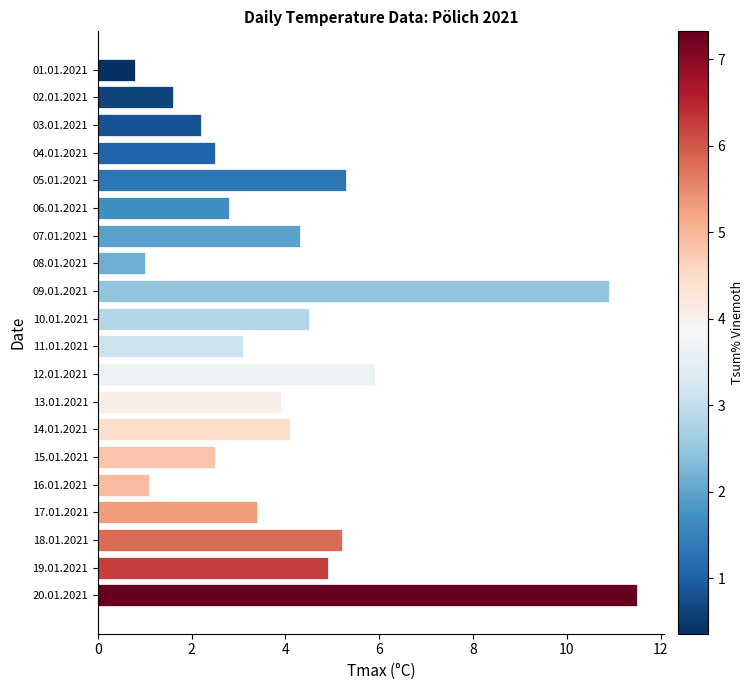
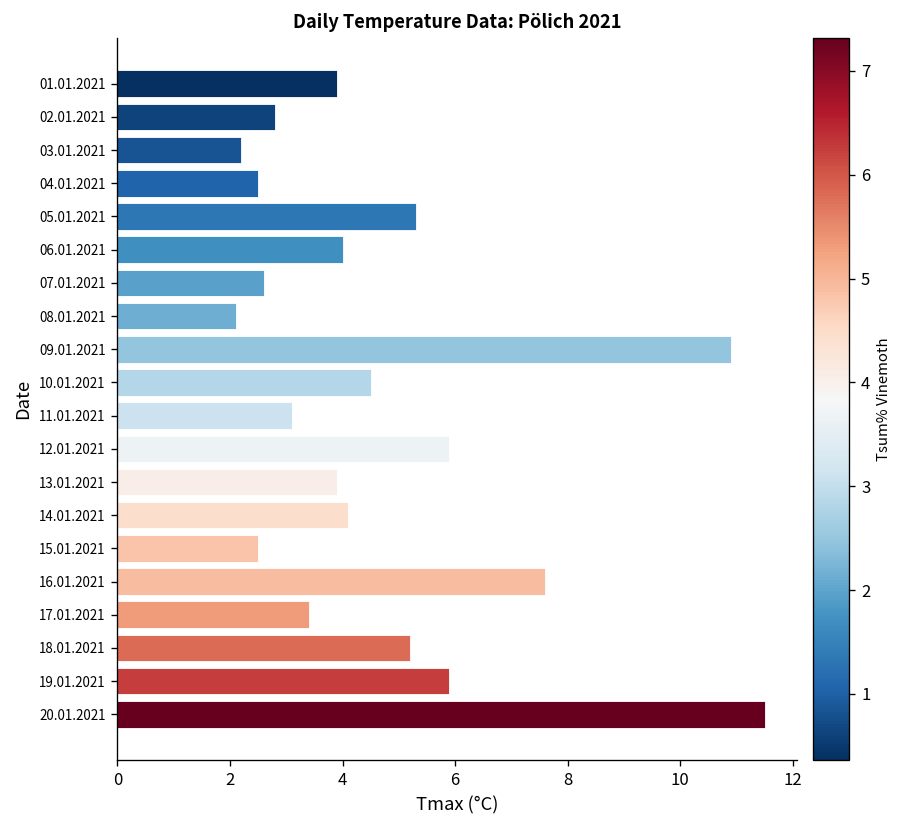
01.01.2021: 0.8 -> 3.9
02.01.2021: 1.6 -> 2.8
06.01.2021: 2.8 -> 4.0
07.01.2021: 4.3 -> 2.6
08.01.2021: 1.0 -> 2.1
16.01.2021: 1.1 -> 7.6
19.01.2021: 4.9 -> 5.9
